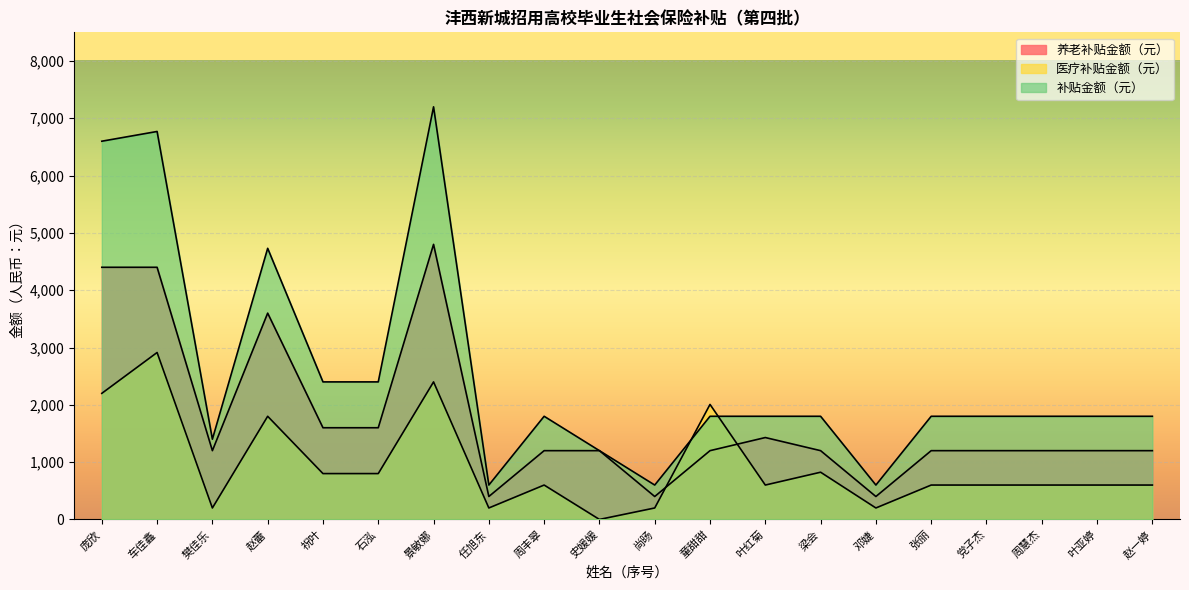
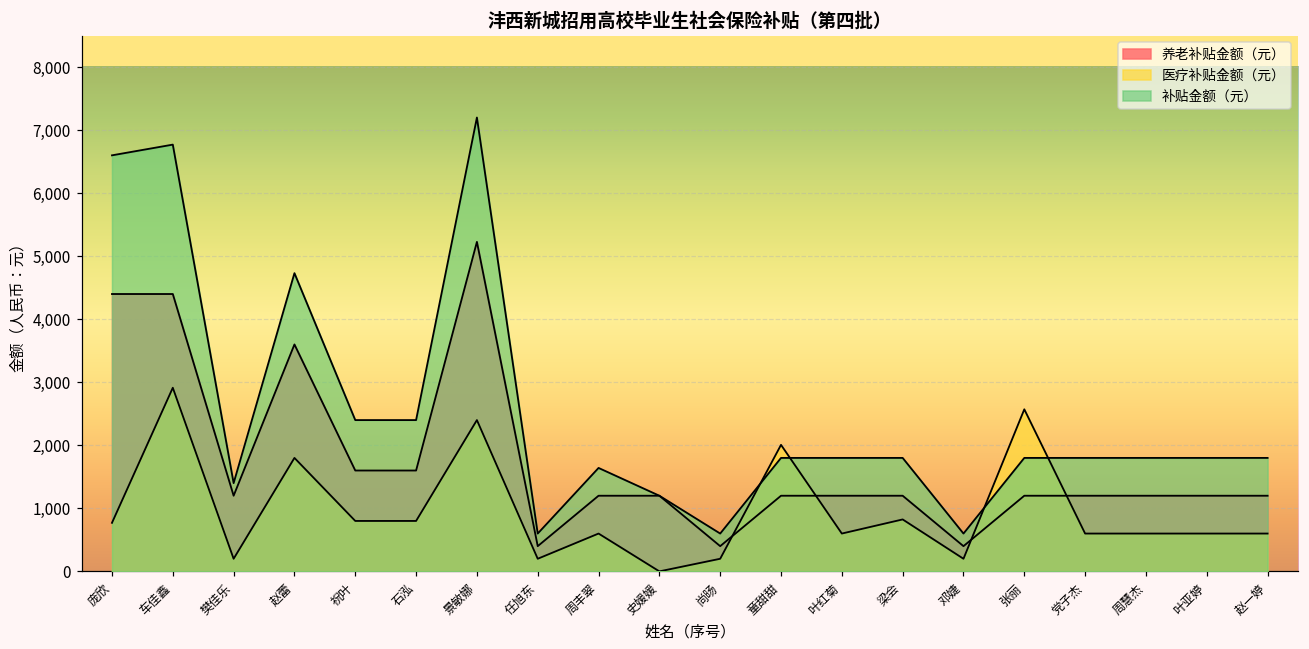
医疗补贴金额（元）, 庞欣: 2,200 -> 800
养老补贴金额（元）, 景敏娜: 4,800 -> 5,200
补贴金额（元）, 周丰翠: 1,800 -> 1,600
养老补贴金额（元）, 叶红菊: 1,400 -> 1,200
医疗补贴金额（元）, 张丽: 600 -> 2,600
